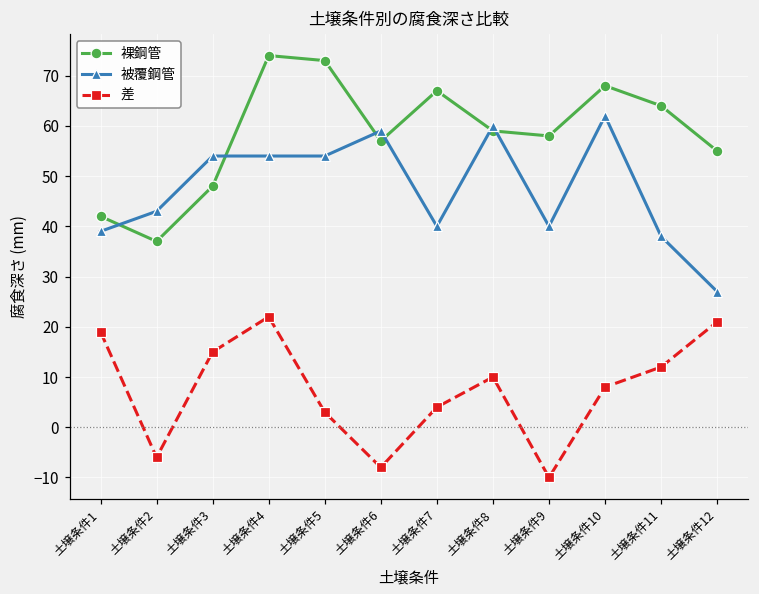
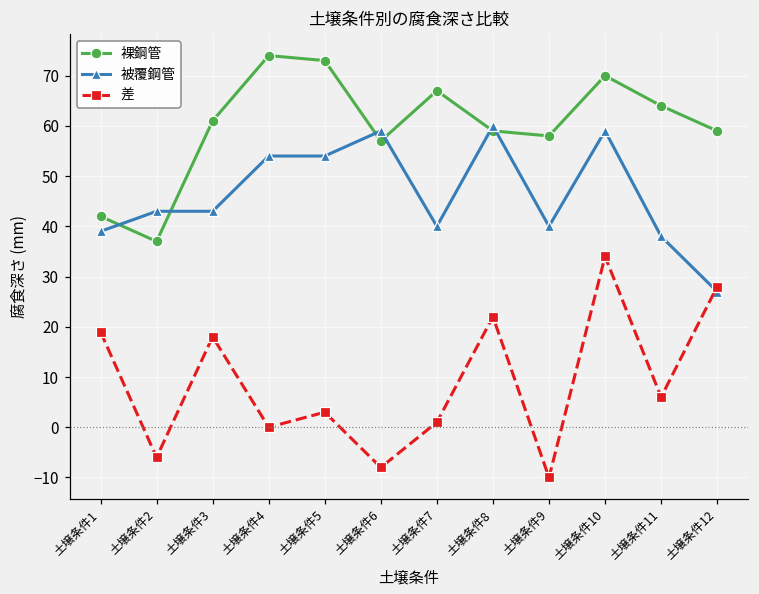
裸鋼管, 土壌条件3: 48 -> 61
被覆鋼管, 土壌条件3: 54 -> 43
差, 土壌条件3: 15 -> 18
差, 土壌条件4: 22 -> 0
差, 土壌条件7: 4 -> 1
差, 土壌条件8: 10 -> 22
裸鋼管, 土壌条件10: 68 -> 70
被覆鋼管, 土壌条件10: 62 -> 59
差, 土壌条件10: 8 -> 34
差, 土壌条件11: 12 -> 6
裸鋼管, 土壌条件12: 55 -> 59
差, 土壌条件12: 21 -> 28
